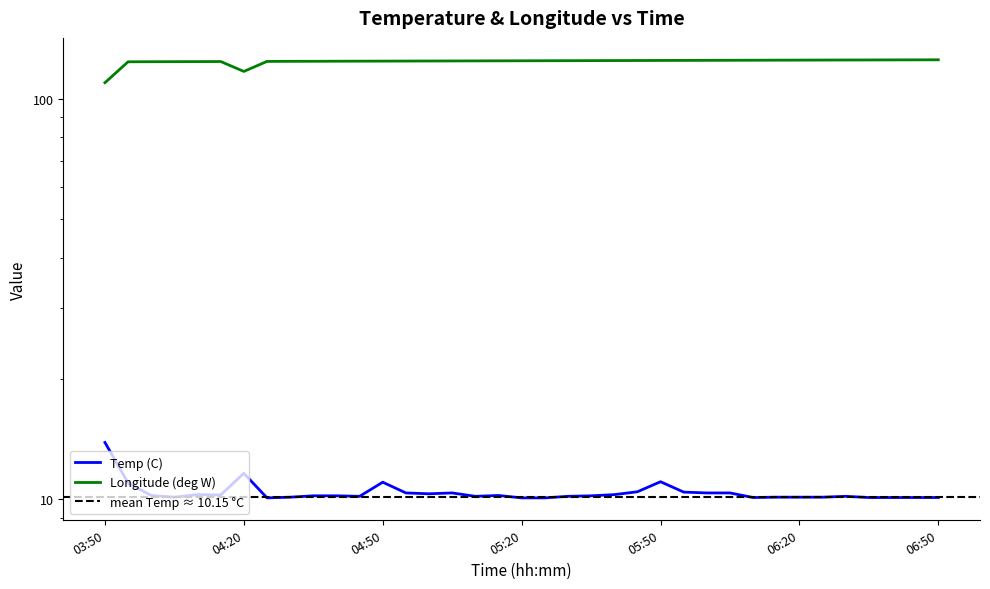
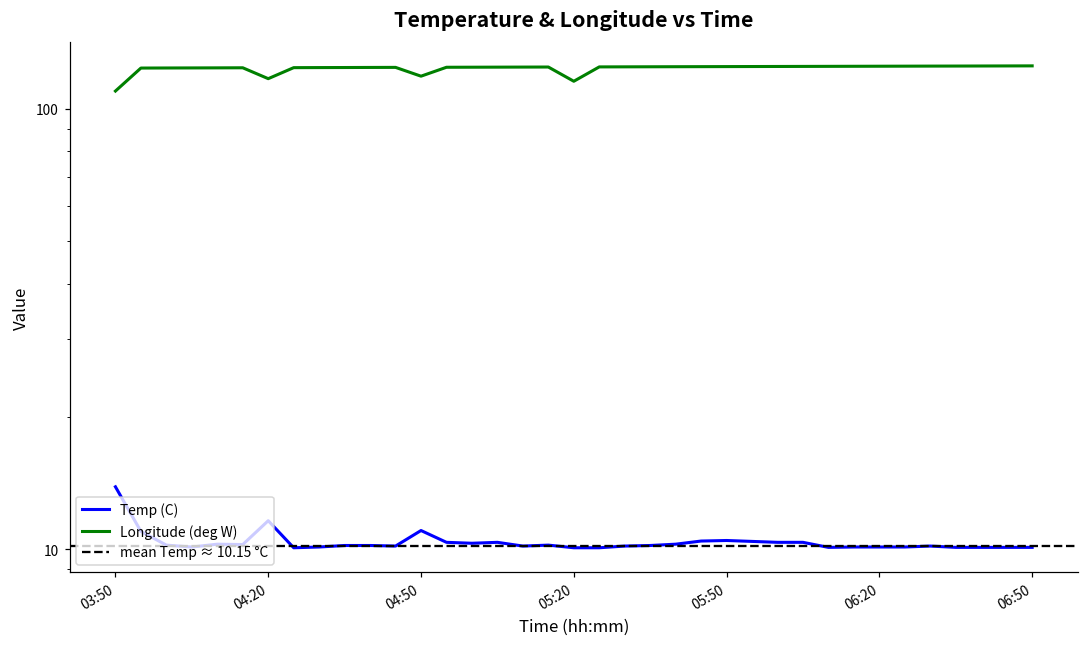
Longitude (deg W), 04:50: 124 -> 118
Longitude (deg W), 05:20: 124 -> 115
Temp (C), 05:50: 11.1 -> 10.5
